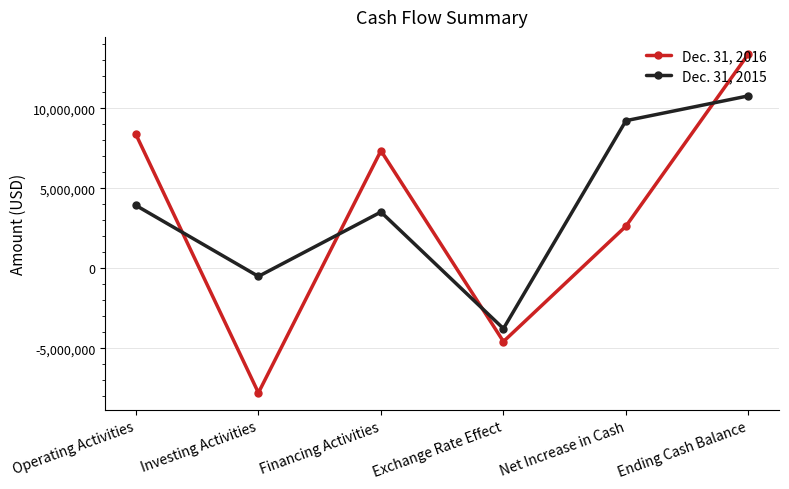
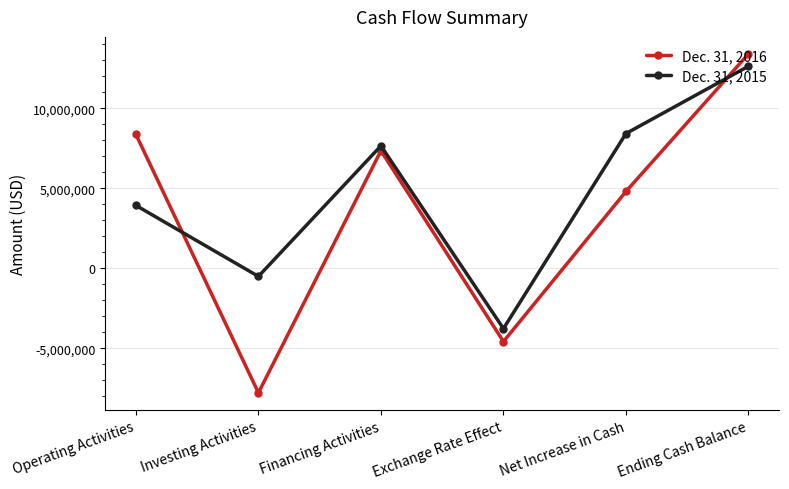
Dec. 31, 2015, Financing Activities: 3,500,000 -> 7,600,000
Dec. 31, 2016, Net Increase in Cash: 2,600,000 -> 4,800,000
Dec. 31, 2015, Net Increase in Cash: 9,200,000 -> 8,400,000
Dec. 31, 2015, Ending Cash Balance: 10,800,000 -> 12,600,000
